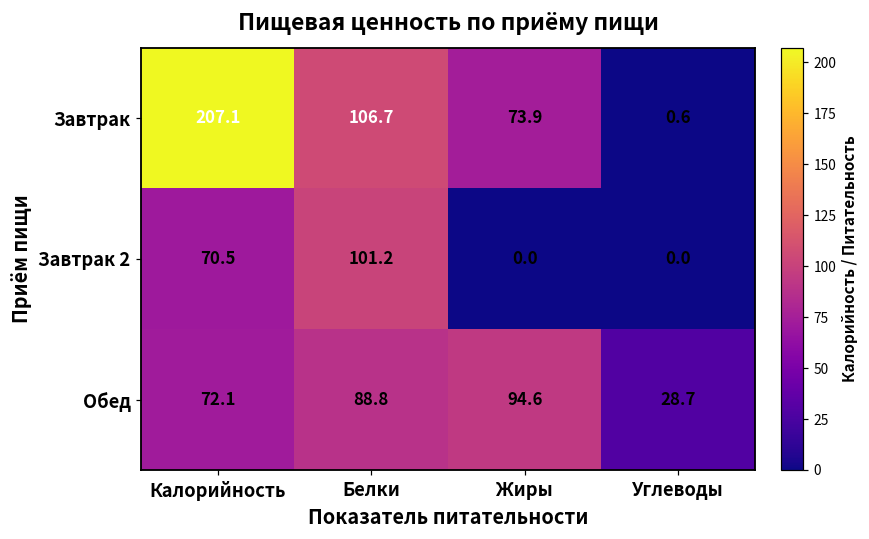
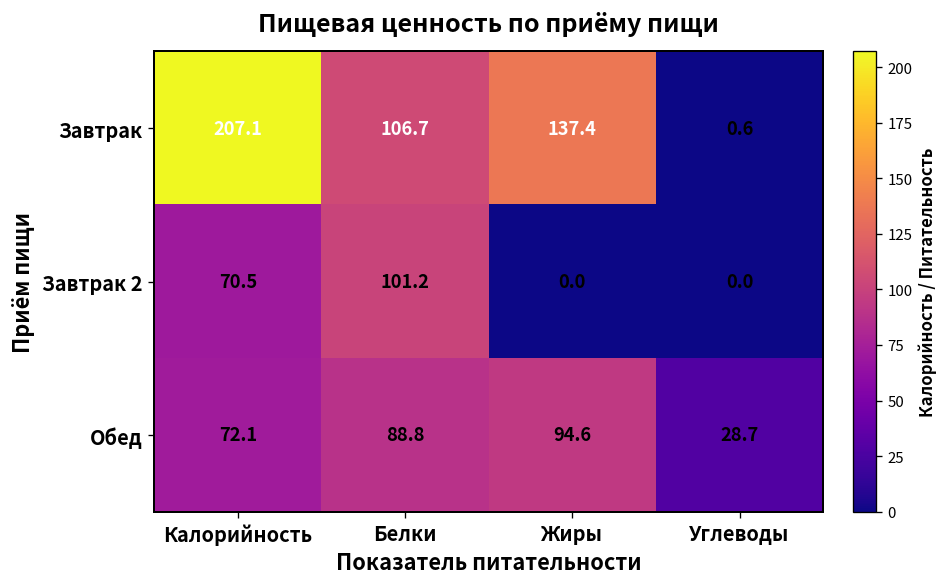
Завтрак, Жиры: 73.9 -> 137.4
